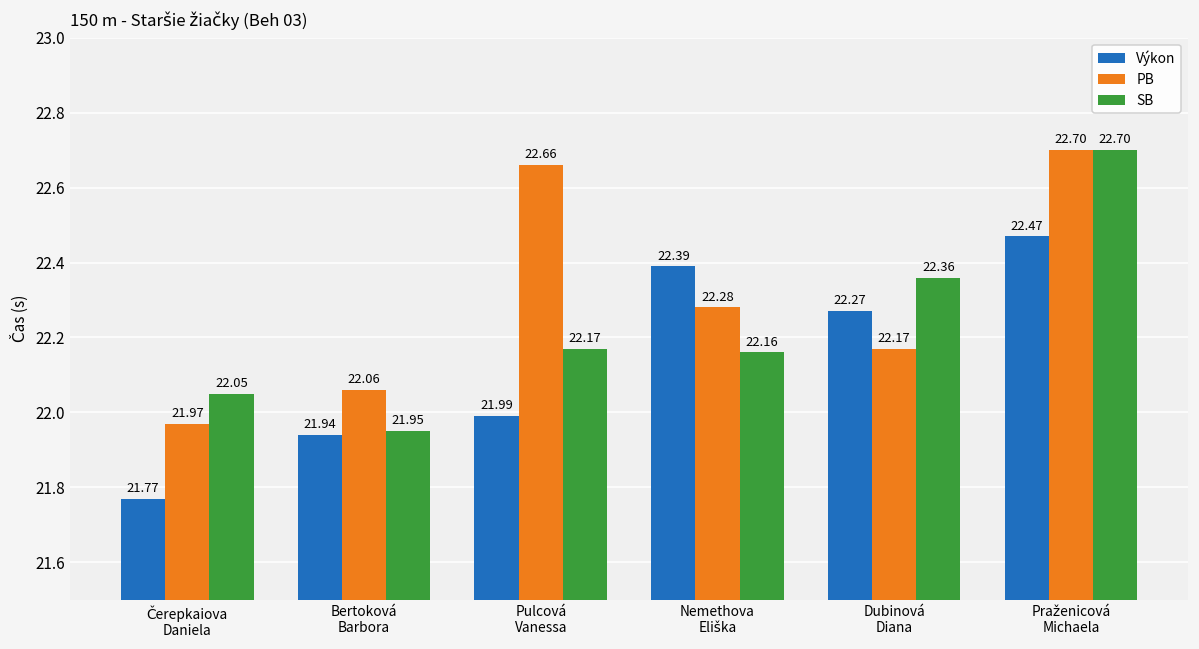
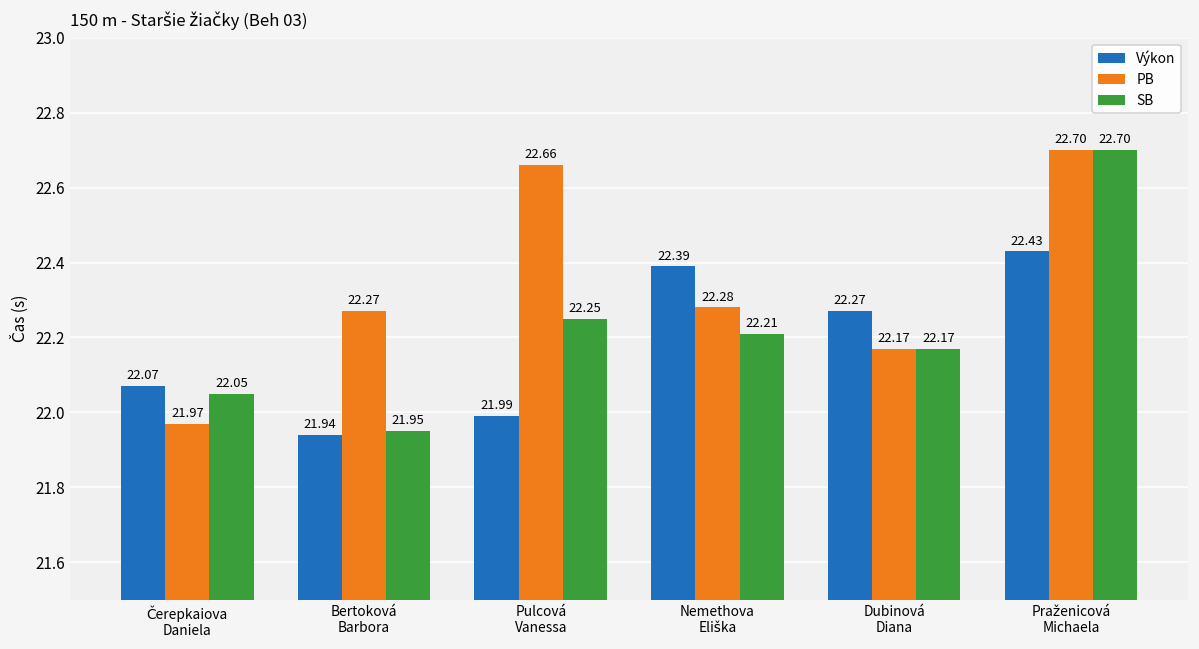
Výkon, Čerepkaiova Daniela: 21.77 -> 22.07
PB, Bertoková Barbora: 22.06 -> 22.27
SB, Pulcová Vanessa: 22.17 -> 22.25
SB, Nemethova Eliška: 22.16 -> 22.21
SB, Dubinová Diana: 22.36 -> 22.17
Výkon, Praženicová Michaela: 22.47 -> 22.43
